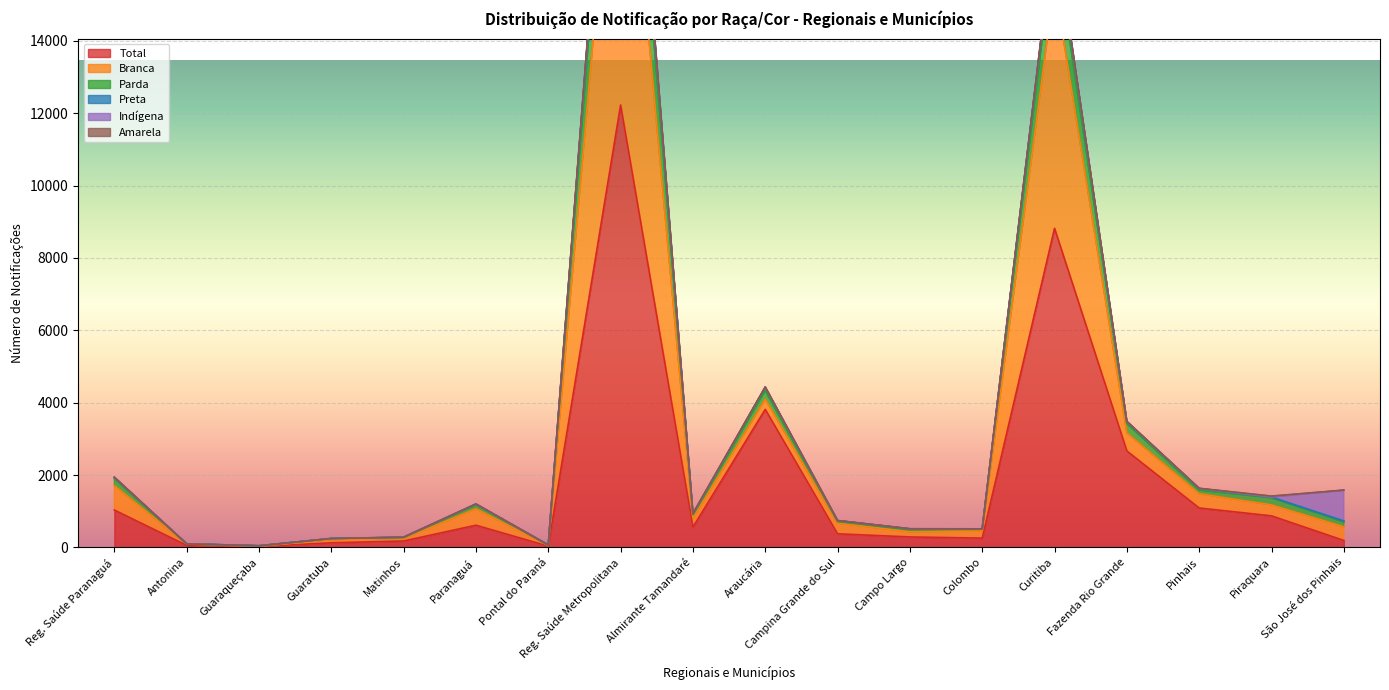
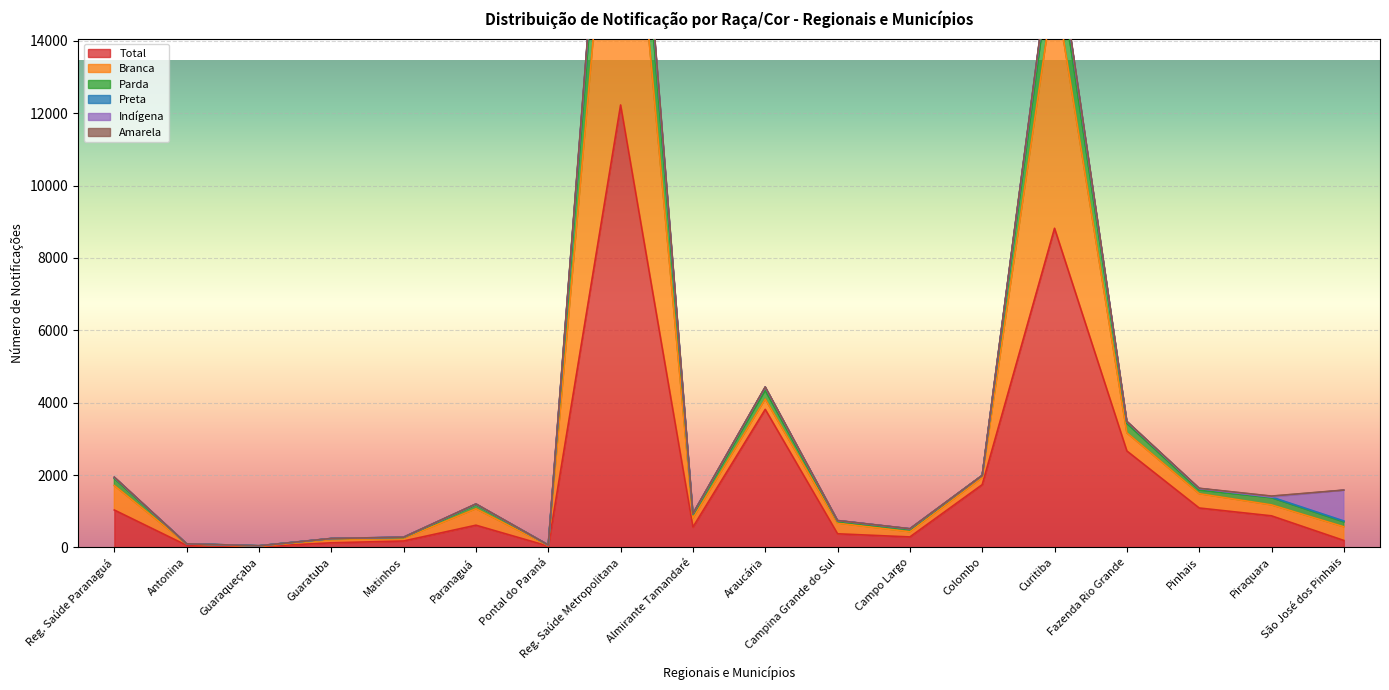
Total, Colombo: 300 -> 1700
